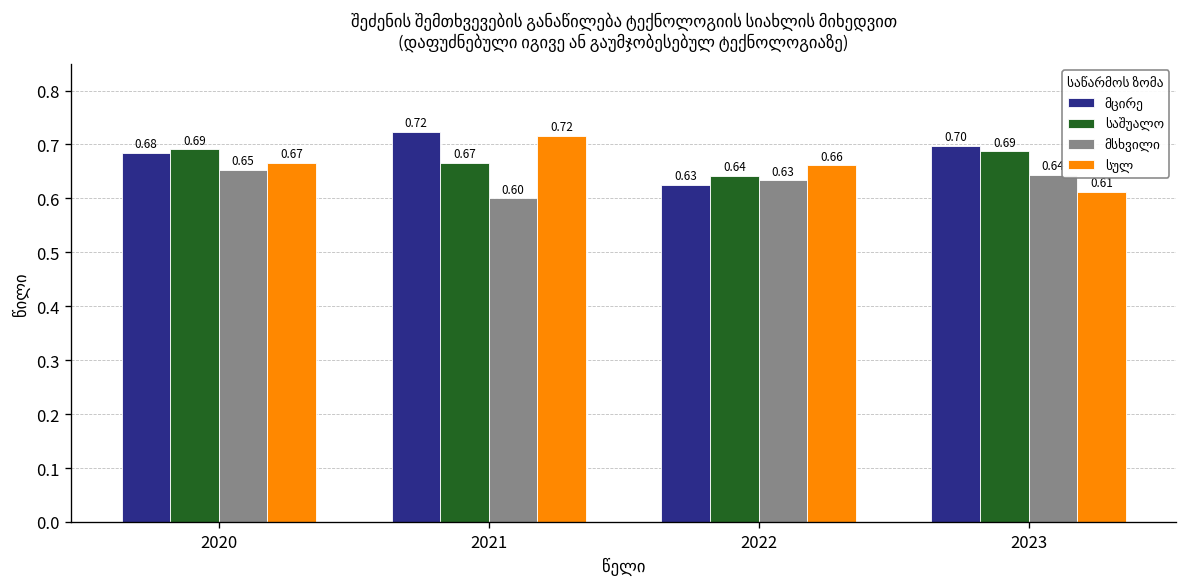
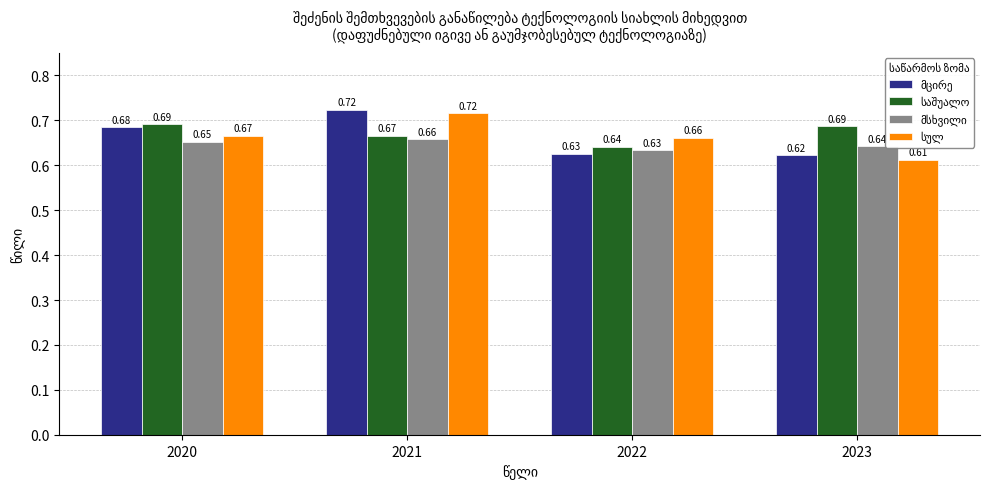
მსხვილი, 2021: 0.60 -> 0.66
მცირე, 2023: 0.70 -> 0.62
